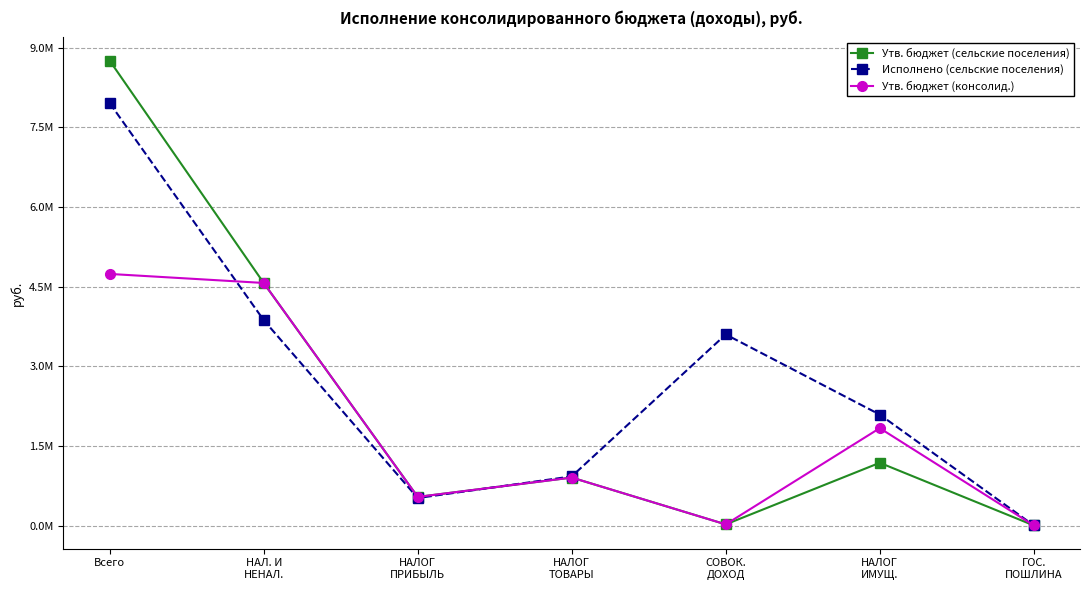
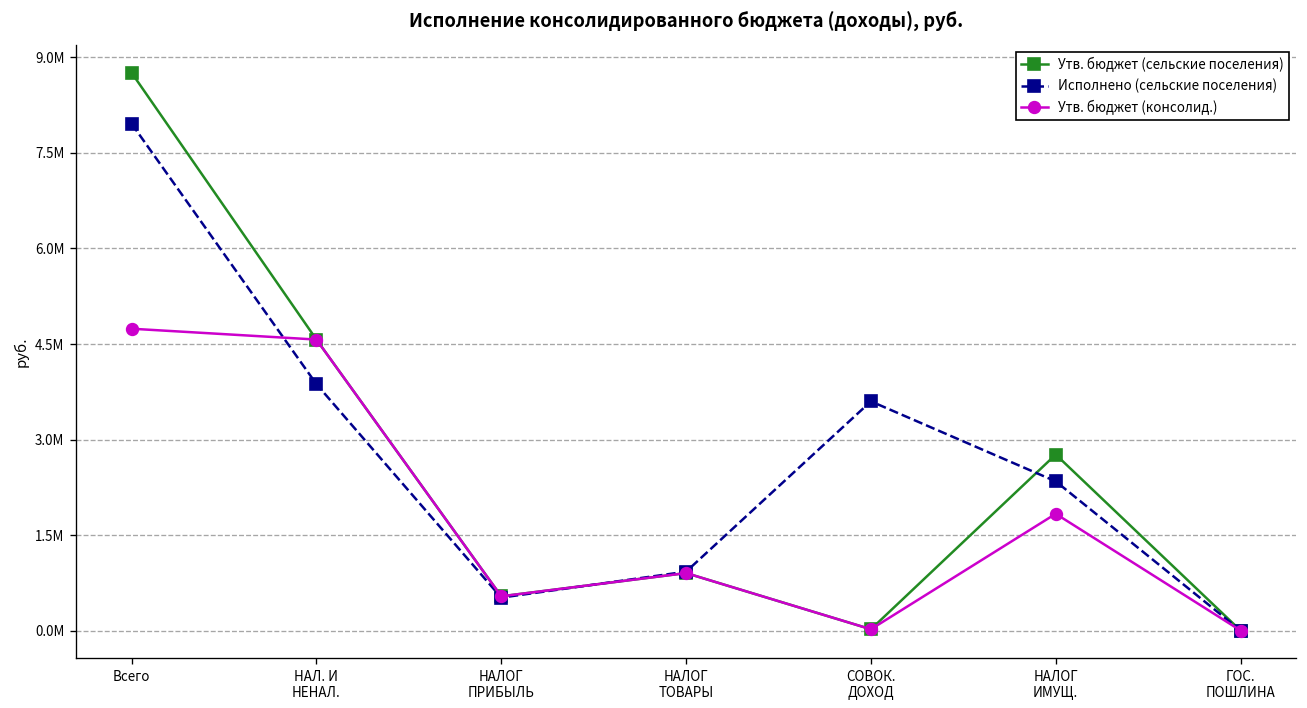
Утв. бюджет (сельские поселения), НАЛОГ ИМУЩ.: 1200000 -> 2800000
Исполнено (сельские поселения), НАЛОГ ИМУЩ.: 2100000 -> 2300000
